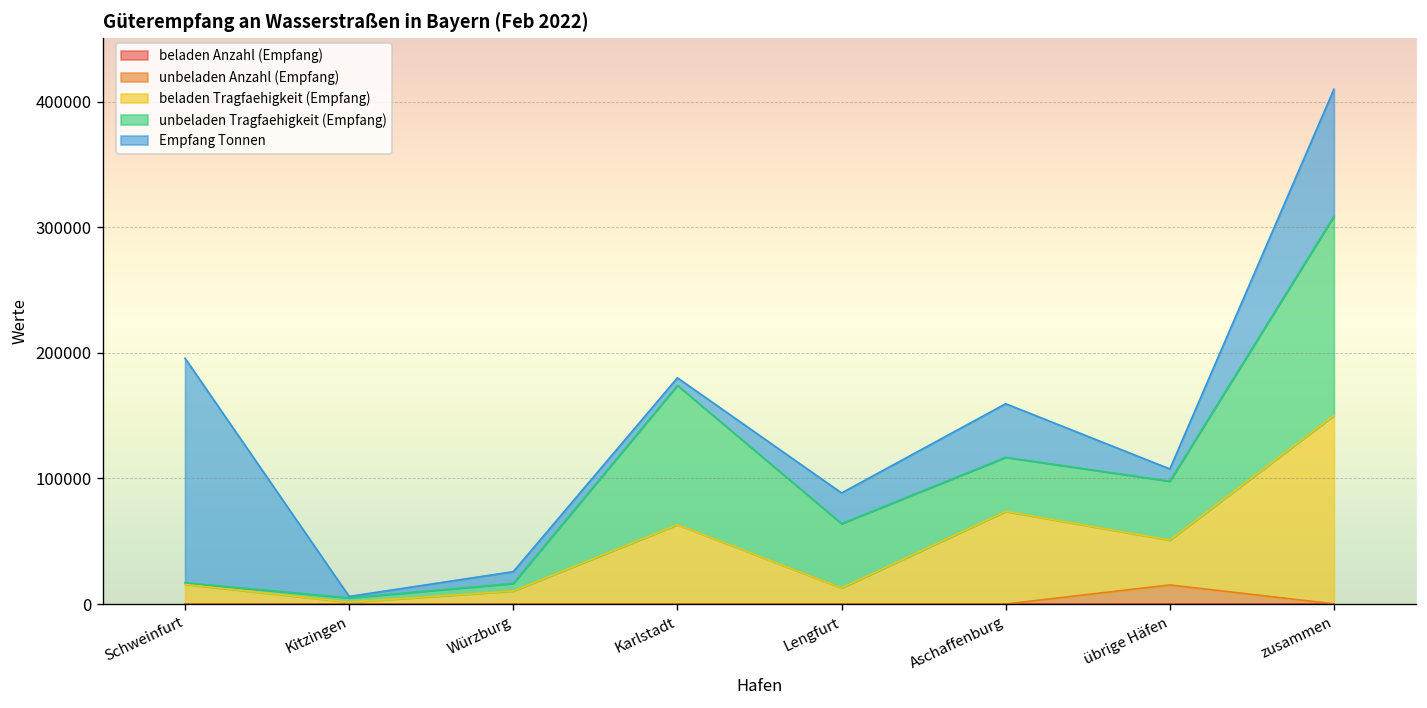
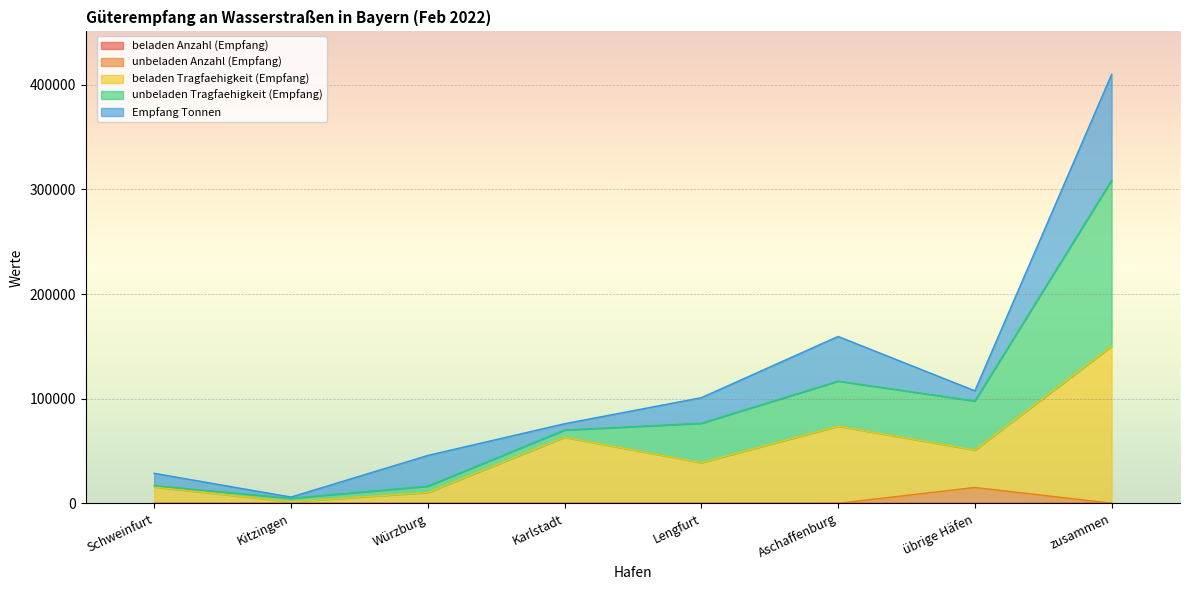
Empfang Tonnen, Schweinfurt: 179000 -> 12000
Empfang Tonnen, Würzburg: 9000 -> 29000
unbeladen Tragfaehigkeit (Empfang), Karlstadt: 111000 -> 7000
beladen Tragfaehigkeit (Empfang), Lengfurt: 13000 -> 39000
unbeladen Tragfaehigkeit (Empfang), Lengfurt: 51000 -> 38000
